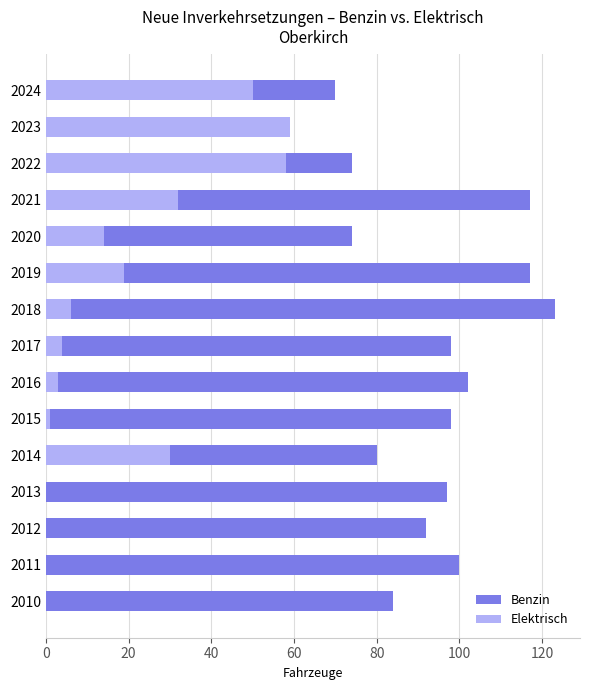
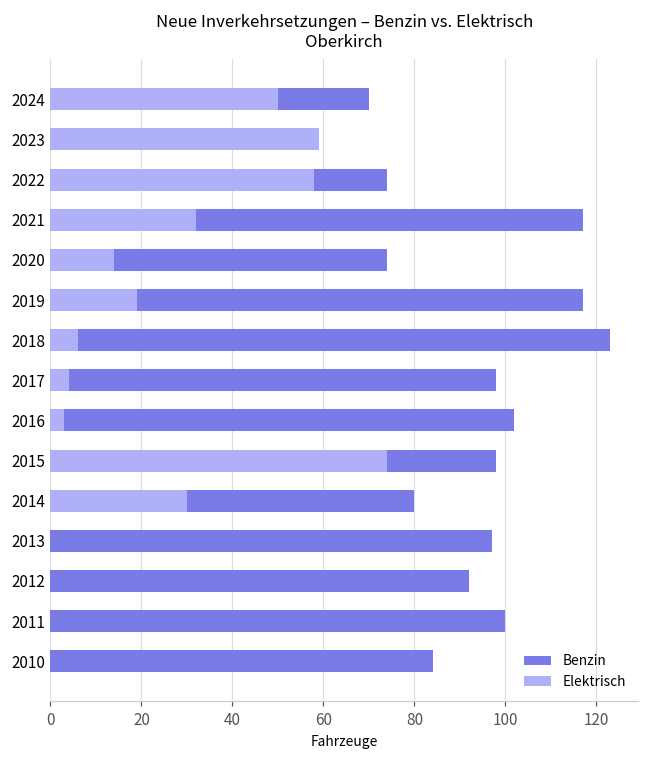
Elektrisch, 2015: 1 -> 74
